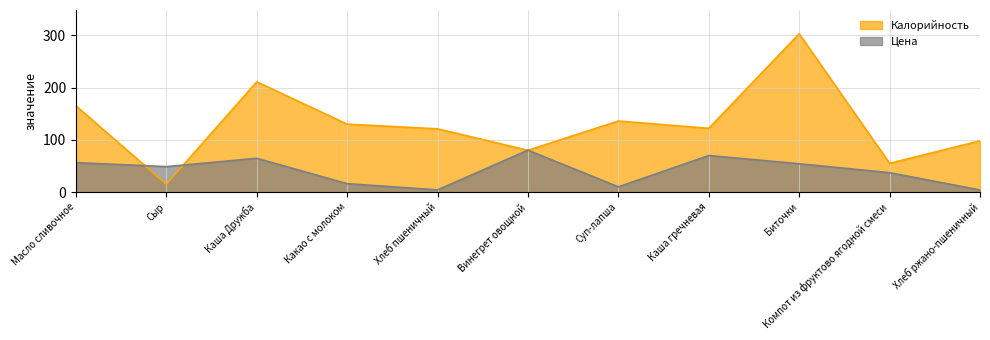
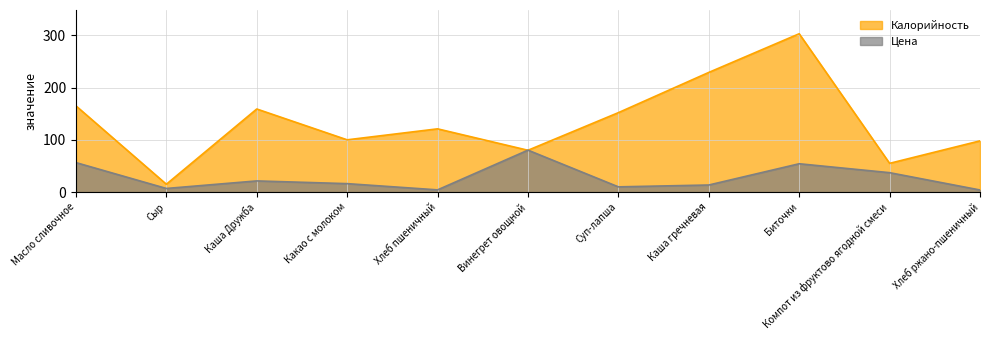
Цена, Сыр: 50 -> 10
Калорийность, Каша Дружба: 210 -> 160
Цена, Каша Дружба: 60 -> 20
Калорийность, Какао с молоком: 130 -> 100
Калорийность, Суп-лапша: 140 -> 150
Калорийность, Каша гречневая: 120 -> 230
Цена, Каша гречневая: 70 -> 10
